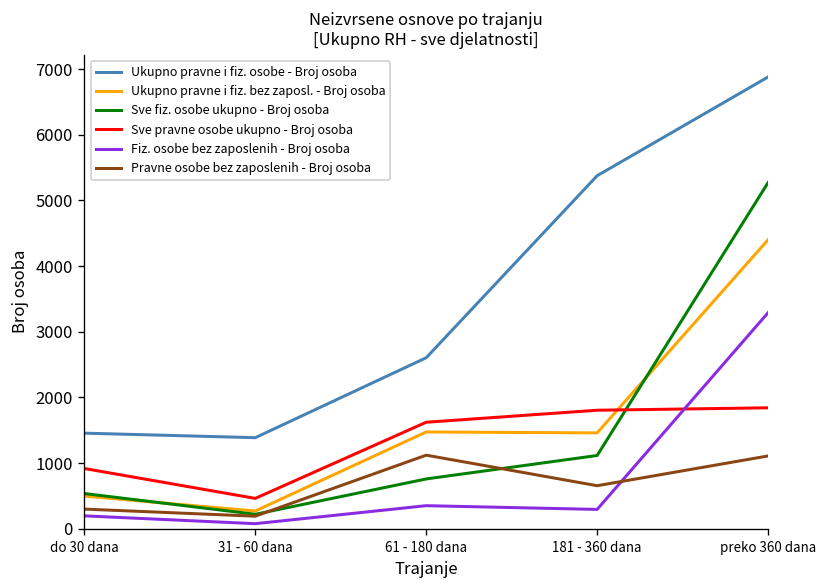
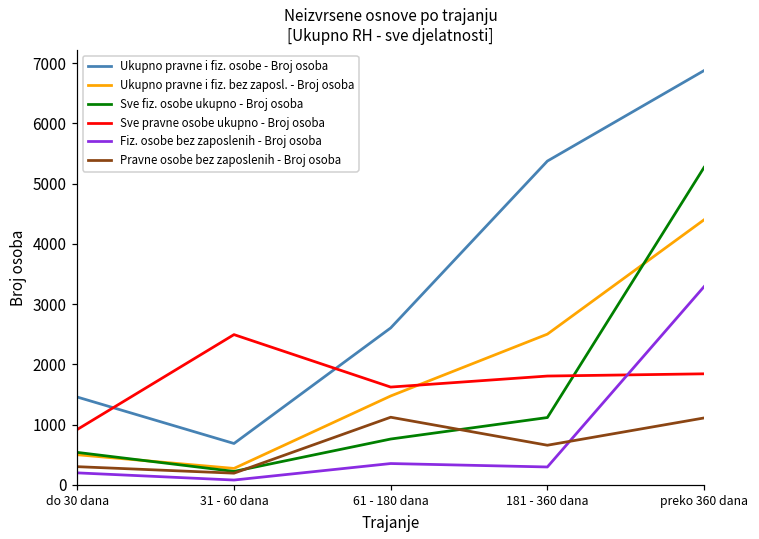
Ukupno pravne i fiz. osobe - Broj osoba, 31 - 60 dana: 1400 -> 700
Sve pravne osobe ukupno - Broj osoba, 31 - 60 dana: 500 -> 2500
Ukupno pravne i fiz. bez zaposl. - Broj osoba, 181 - 360 dana: 1500 -> 2500
